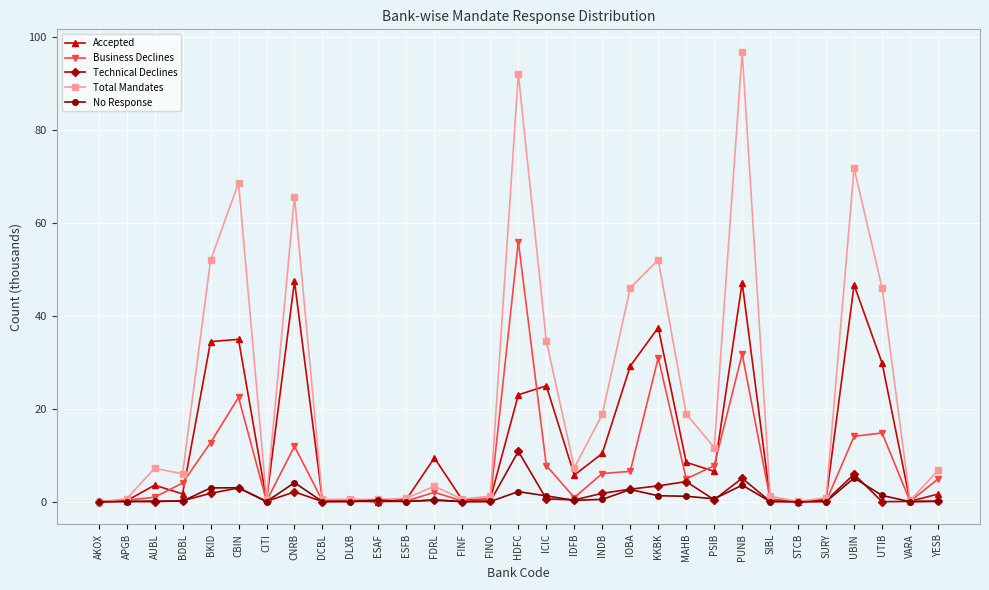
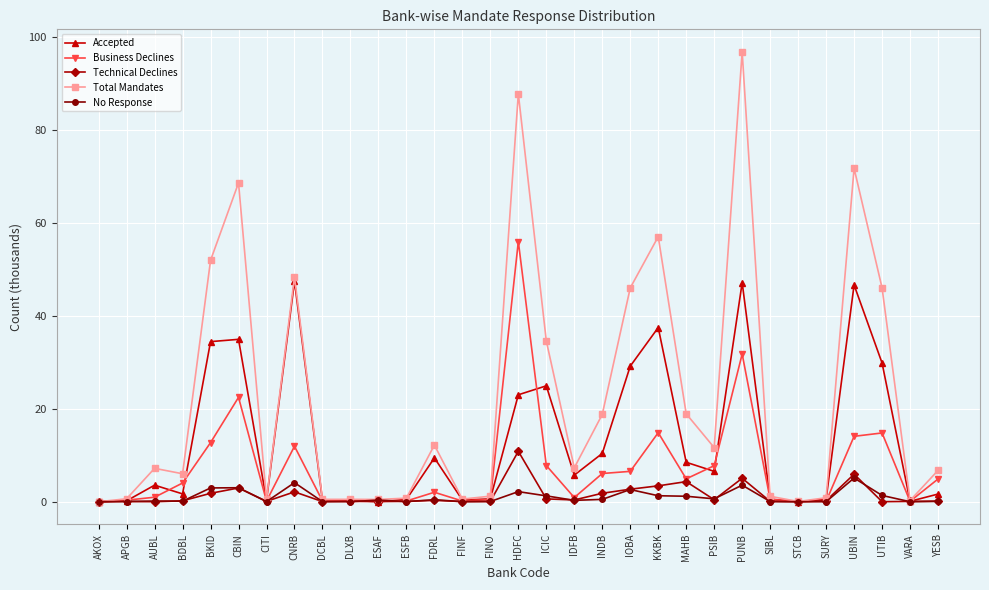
Total Mandates, CNRB: 66 -> 48
Total Mandates, FDRL: 3 -> 12
Total Mandates, HDFC: 92 -> 88
Business Declines, KKBK: 31 -> 15
Total Mandates, KKBK: 52 -> 57
